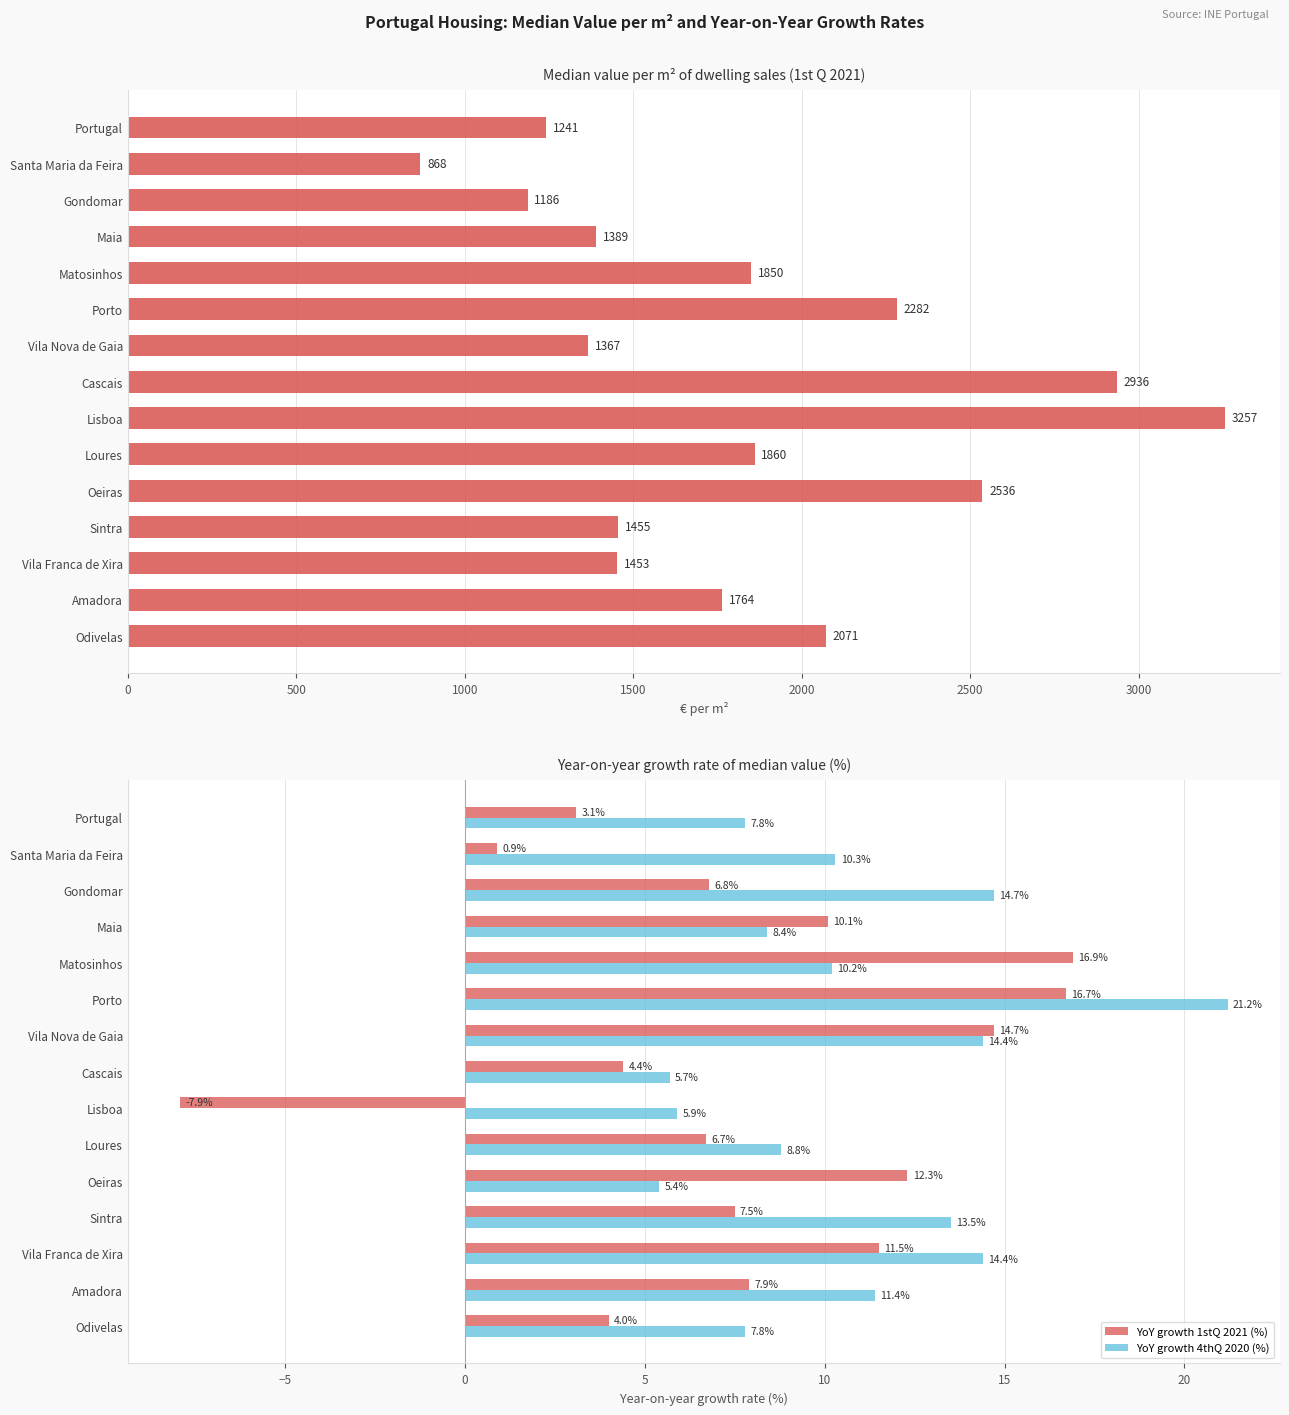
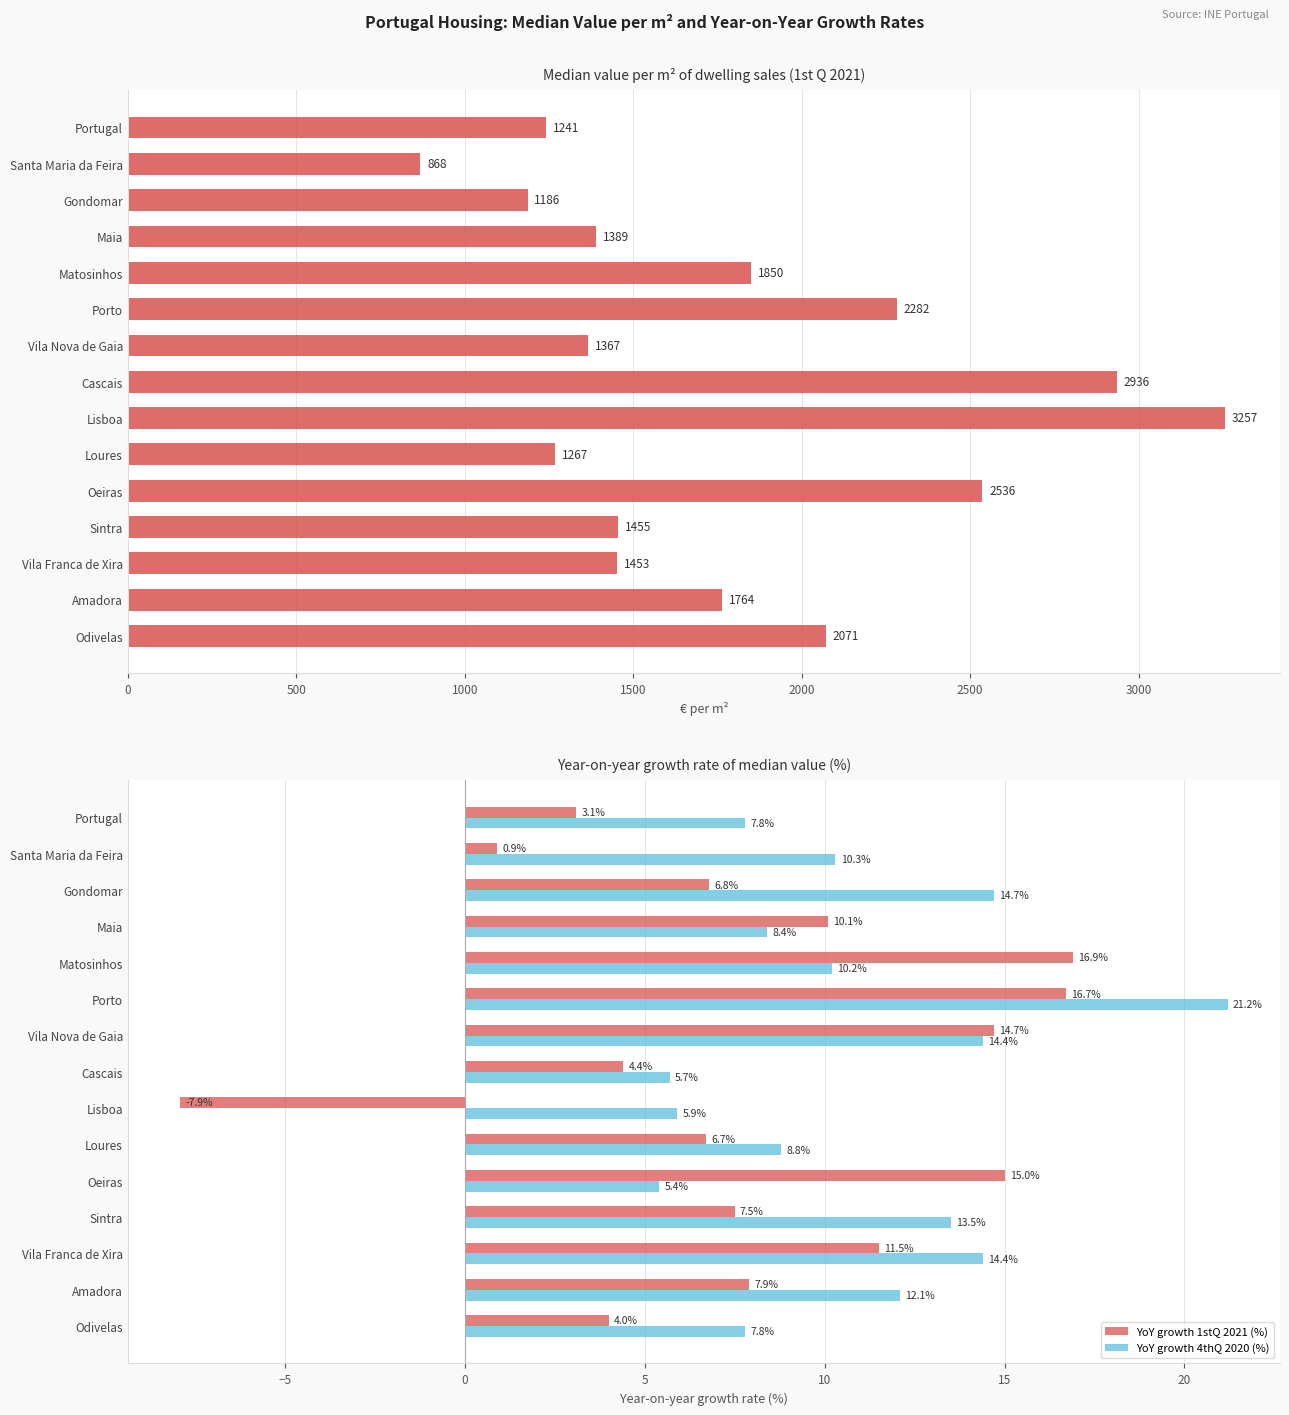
Median value per m² of dwelling sales (1st Q 2021), Loures: 1860 -> 1267
Year-on-year growth rate of median value (%), YoY growth 1stQ 2021 (%), Oeiras: 12.3% -> 15.0%
Year-on-year growth rate of median value (%), YoY growth 4thQ 2020 (%), Amadora: 11.4% -> 12.1%
